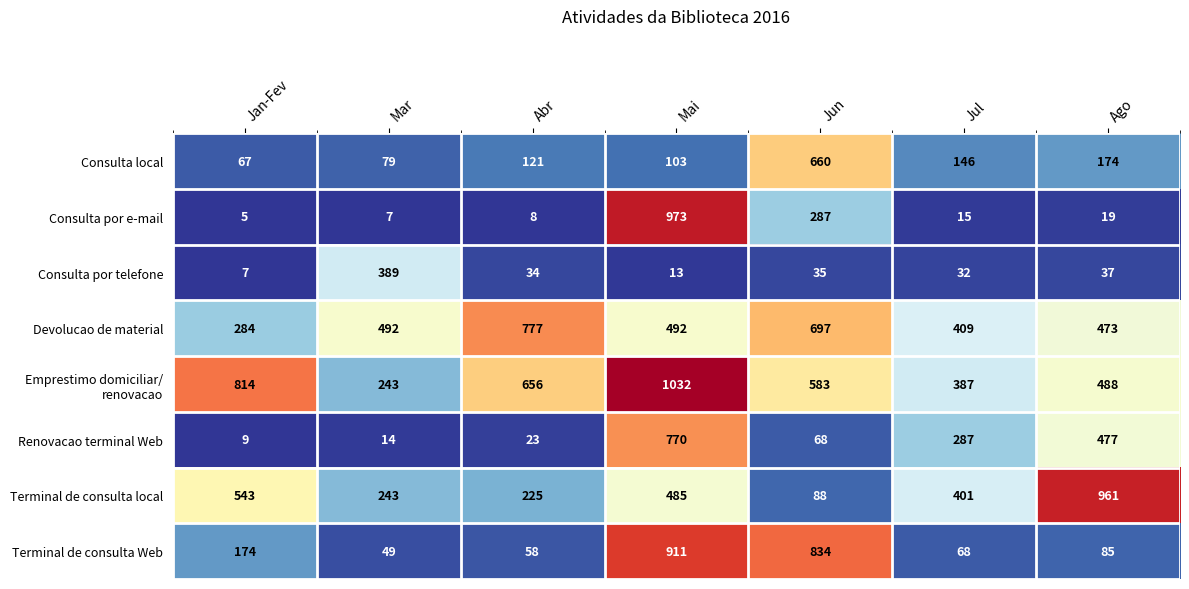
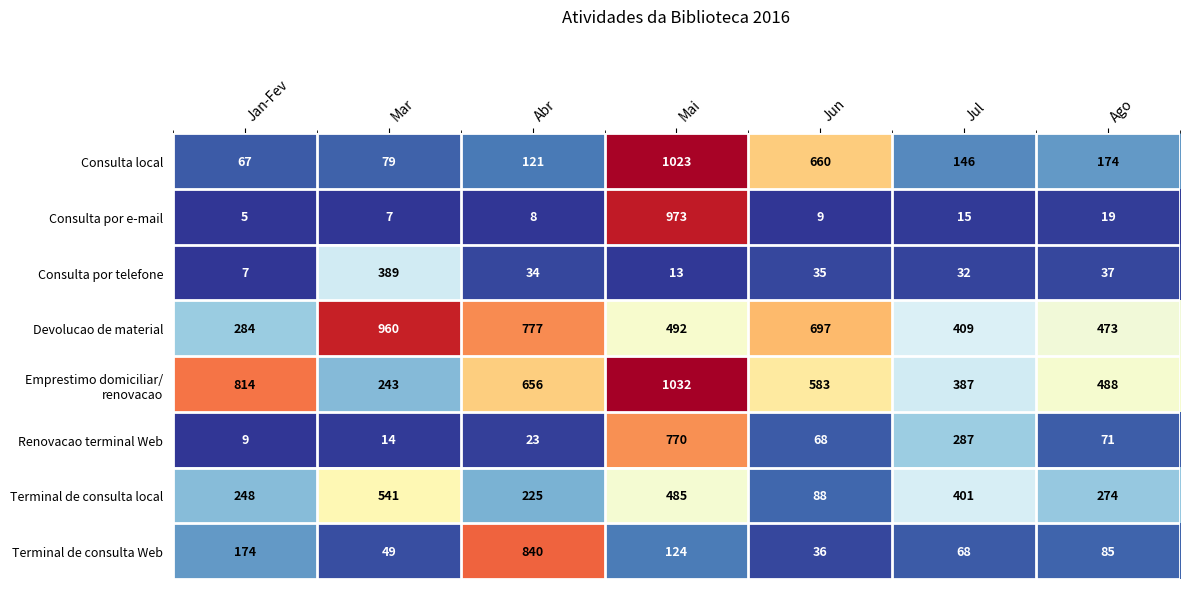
Consulta local, Mai: 103 -> 1023
Consulta por e-mail, Jun: 287 -> 9
Devolucao de material, Mar: 492 -> 960
Renovacao terminal Web, Ago: 477 -> 71
Terminal de consulta local, Jan-Fev: 543 -> 248
Terminal de consulta local, Mar: 243 -> 541
Terminal de consulta local, Ago: 961 -> 274
Terminal de consulta Web, Abr: 58 -> 840
Terminal de consulta Web, Mai: 911 -> 124
Terminal de consulta Web, Jun: 834 -> 36
